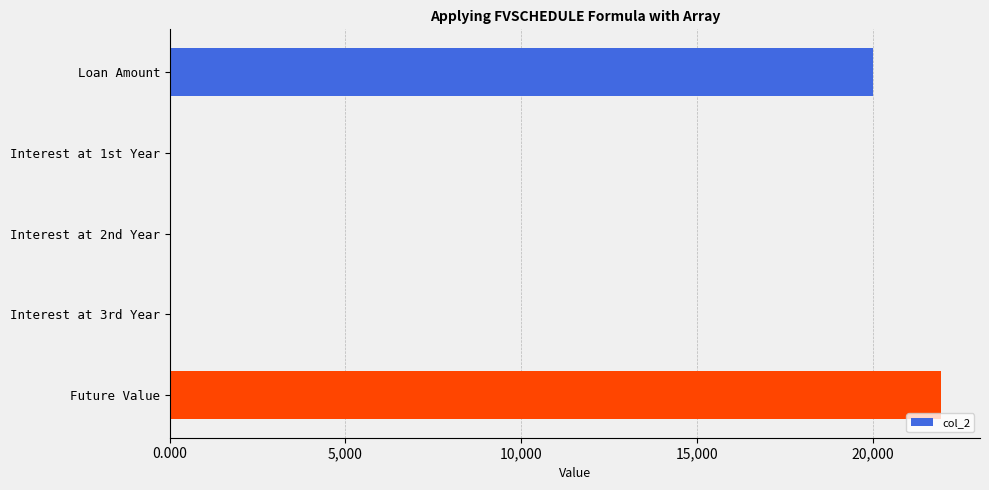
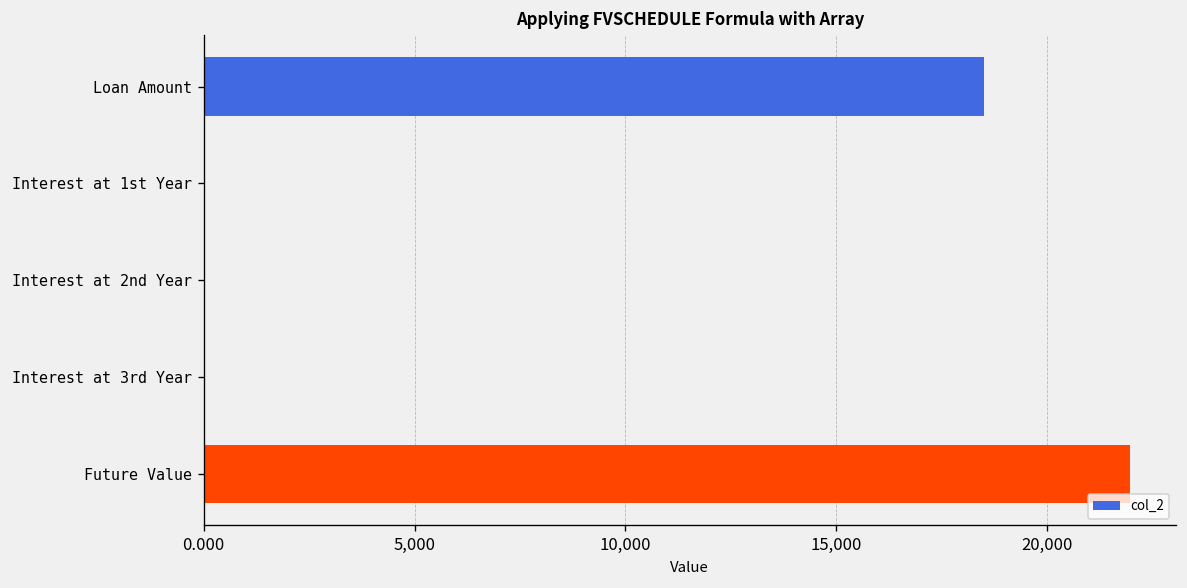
Loan Amount: 20,000 -> 18,500
